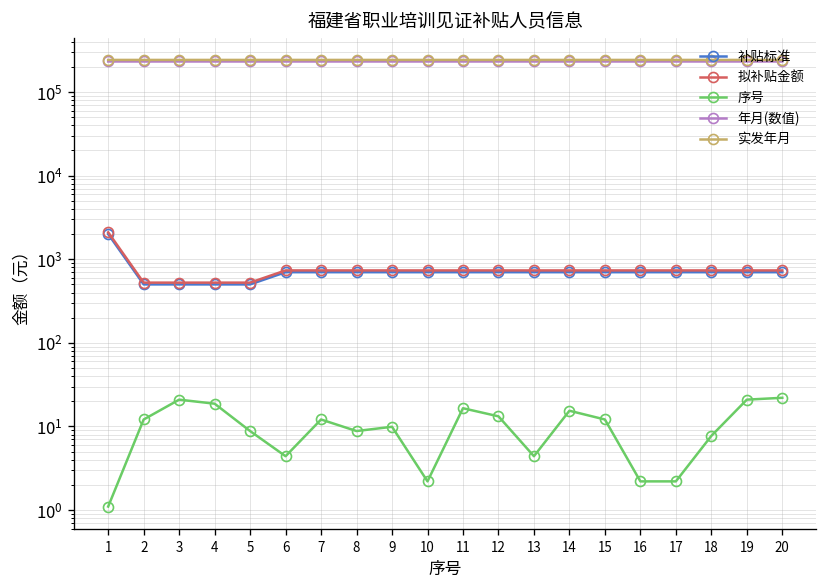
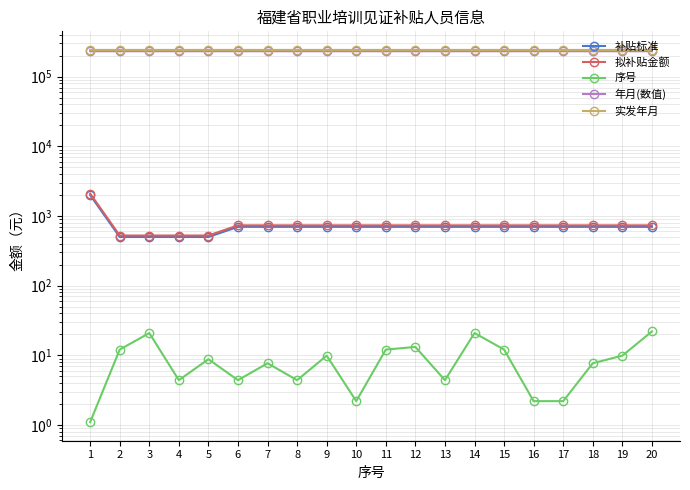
序号, 4: 19 -> 4
序号, 7: 12 -> 8
序号, 8: 9 -> 4
序号, 11: 17 -> 12
序号, 14: 15 -> 21
序号, 19: 21 -> 10
